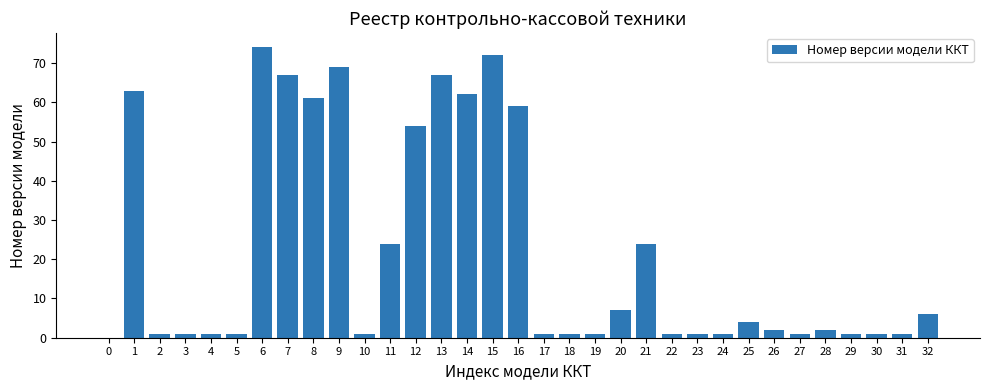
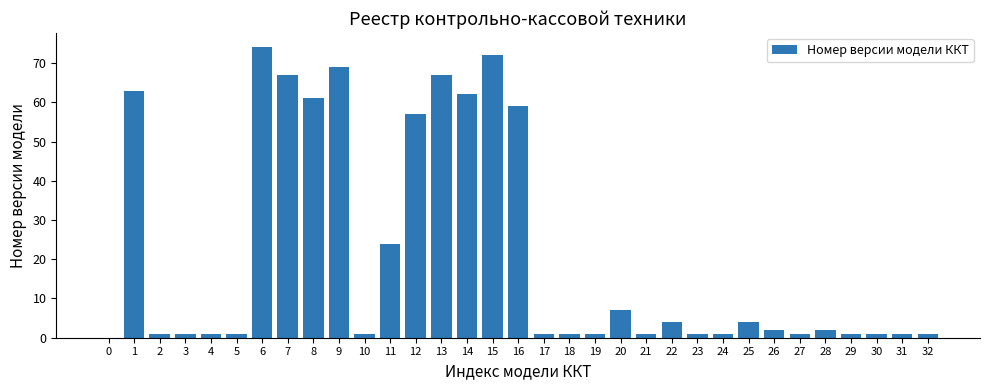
12: 54 -> 57
21: 24 -> 1
22: 1 -> 4
32: 6 -> 1
